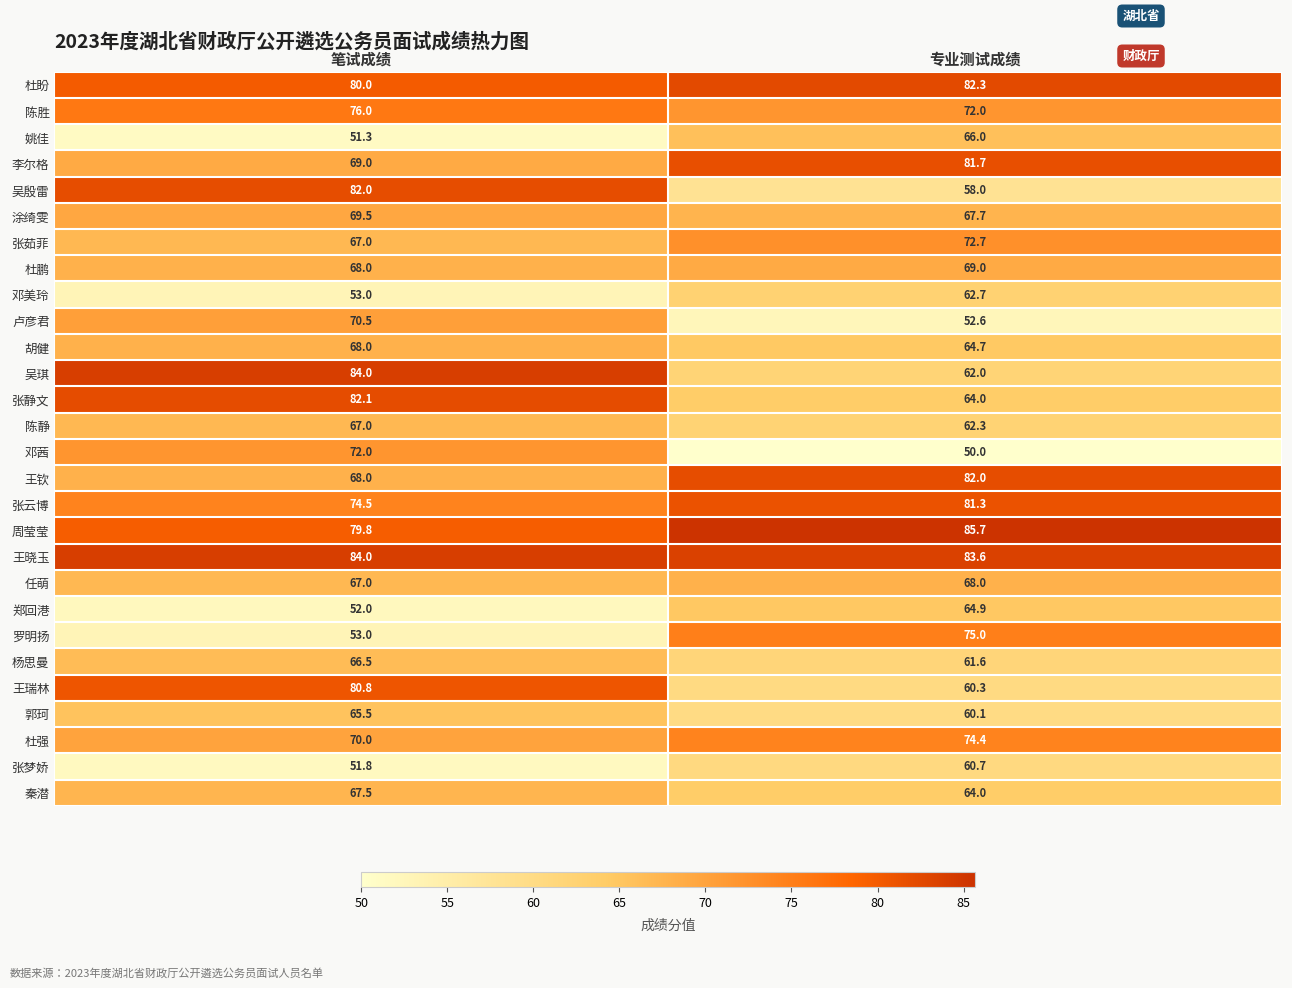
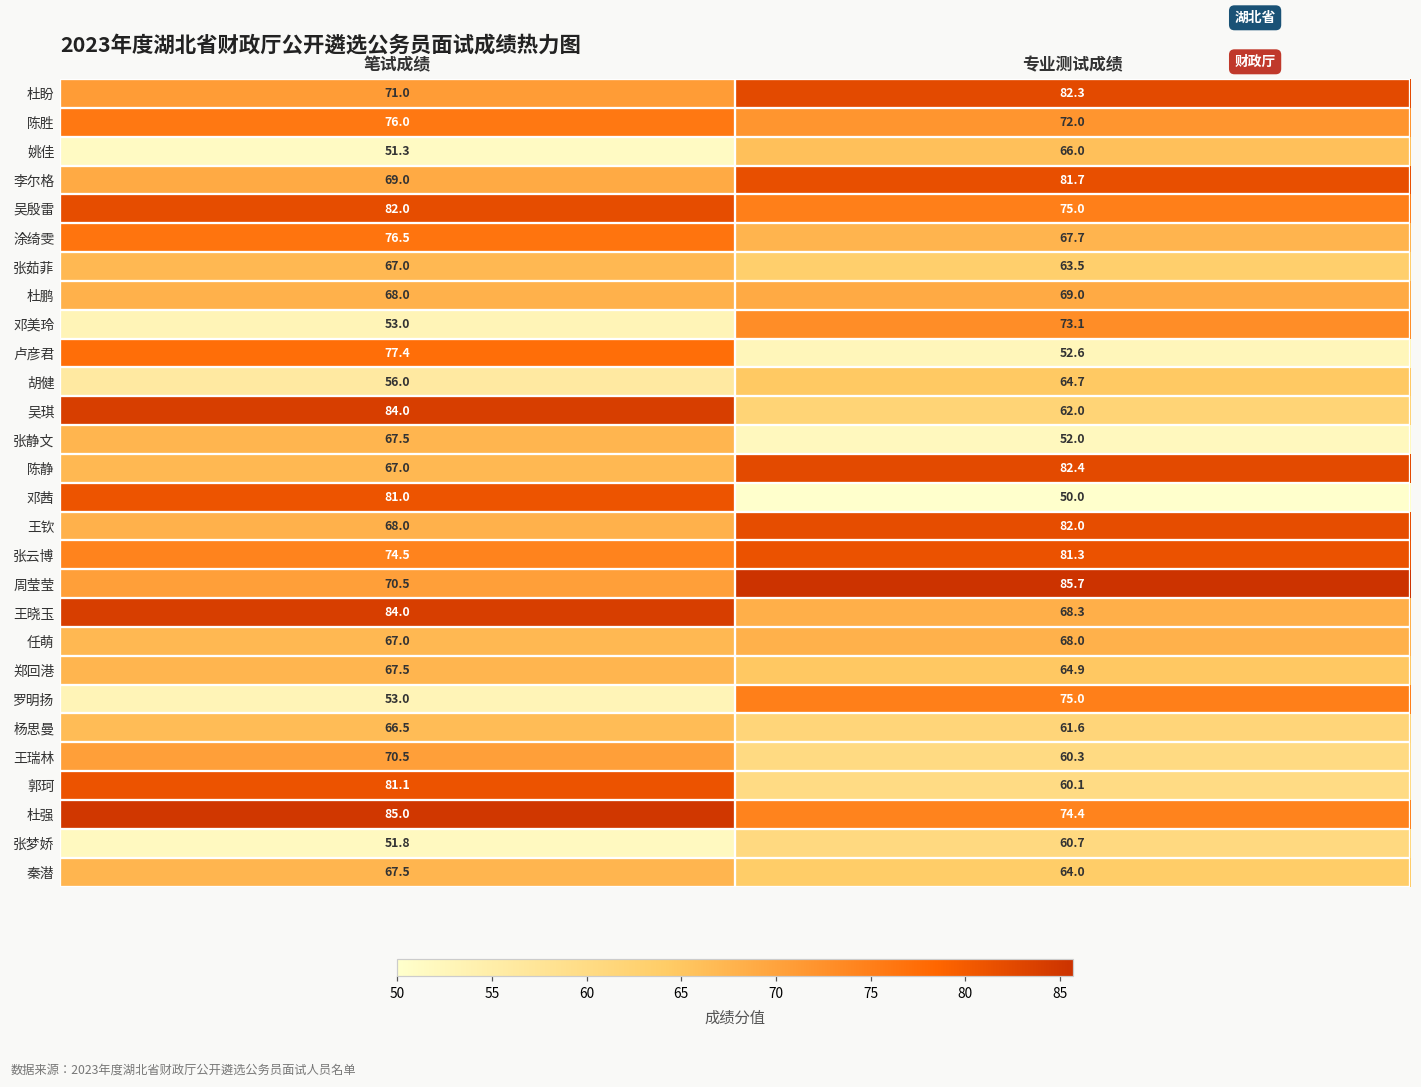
杜盼, 笔试成绩: 80.0 -> 71.0
吴殷雷, 专业测试成绩: 58.0 -> 75.0
涂绮雯, 笔试成绩: 69.5 -> 76.5
张茹菲, 专业测试成绩: 72.7 -> 63.5
邓美玲, 专业测试成绩: 62.7 -> 73.1
卢彦君, 笔试成绩: 70.5 -> 77.4
胡健, 笔试成绩: 68.0 -> 56.0
张静文, 笔试成绩: 82.1 -> 67.5
张静文, 专业测试成绩: 64.0 -> 52.0
陈静, 专业测试成绩: 62.3 -> 82.4
邓茜, 笔试成绩: 72.0 -> 81.0
周莹莹, 笔试成绩: 79.8 -> 70.5
王晓玉, 专业测试成绩: 83.6 -> 68.3
郑回港, 笔试成绩: 52.0 -> 67.5
王瑞林, 笔试成绩: 80.8 -> 70.5
郭珂, 笔试成绩: 65.5 -> 81.1
杜强, 笔试成绩: 70.0 -> 85.0
